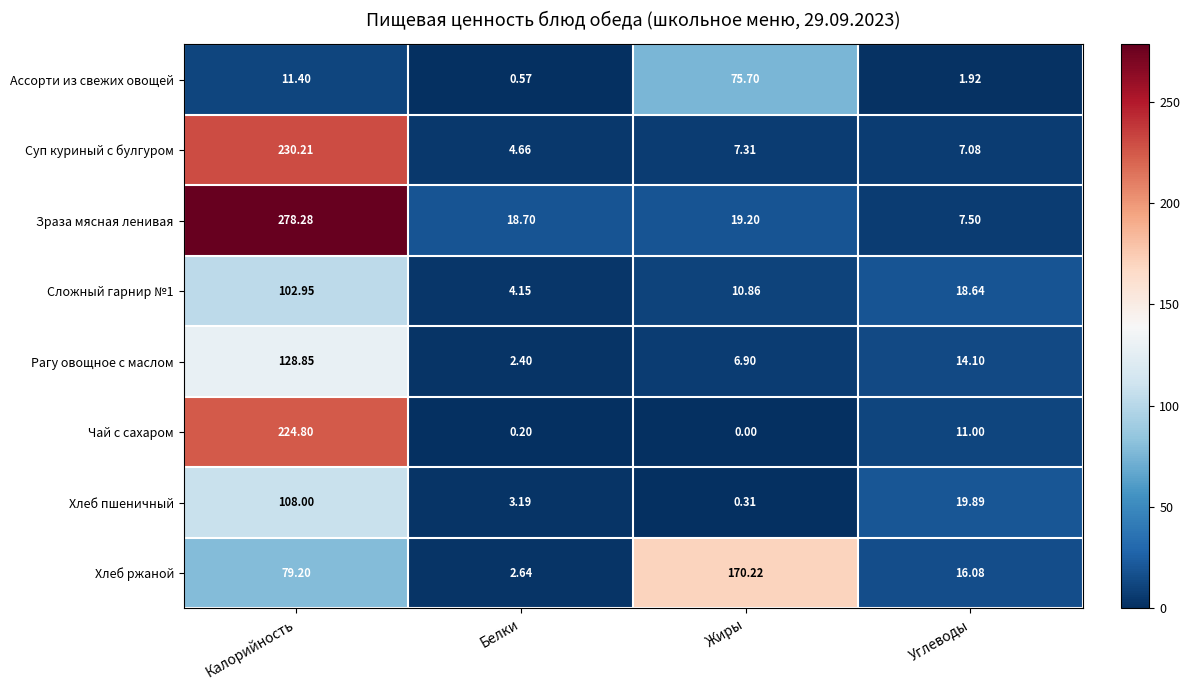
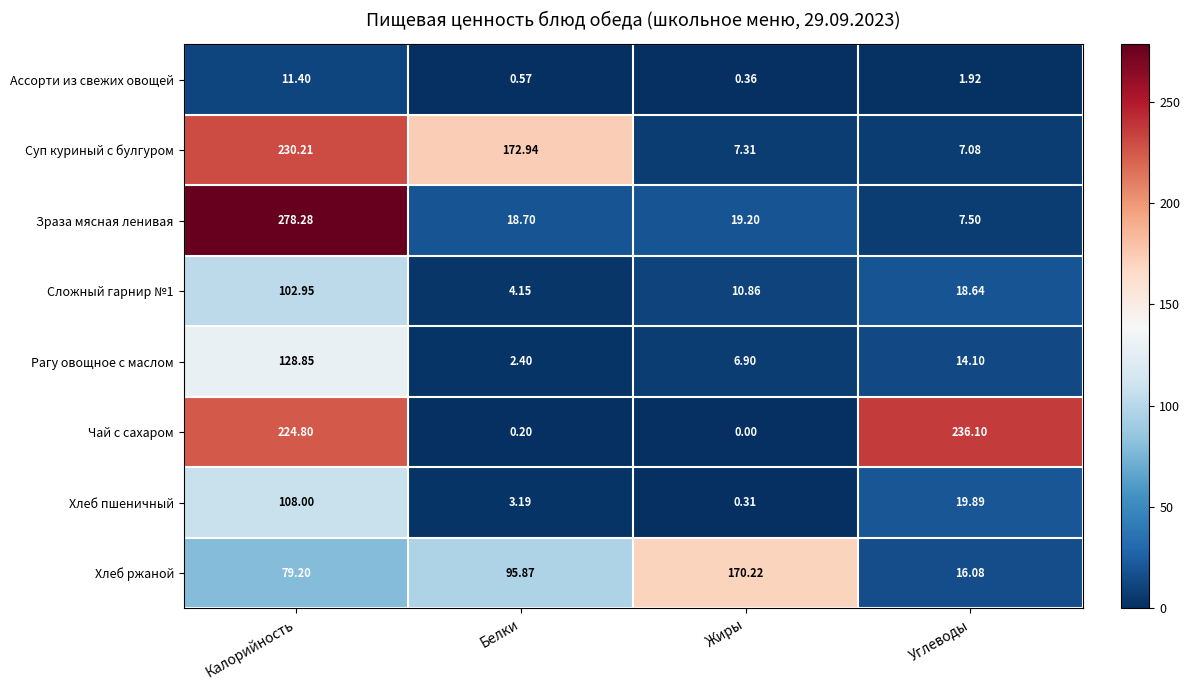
Ассорти из свежих овощей, Жиры: 75.70 -> 0.36
Суп куриный с булгуром, Белки: 4.66 -> 172.94
Чай с сахаром, Углеводы: 11.00 -> 236.10
Хлеб ржаной, Белки: 2.64 -> 95.87
